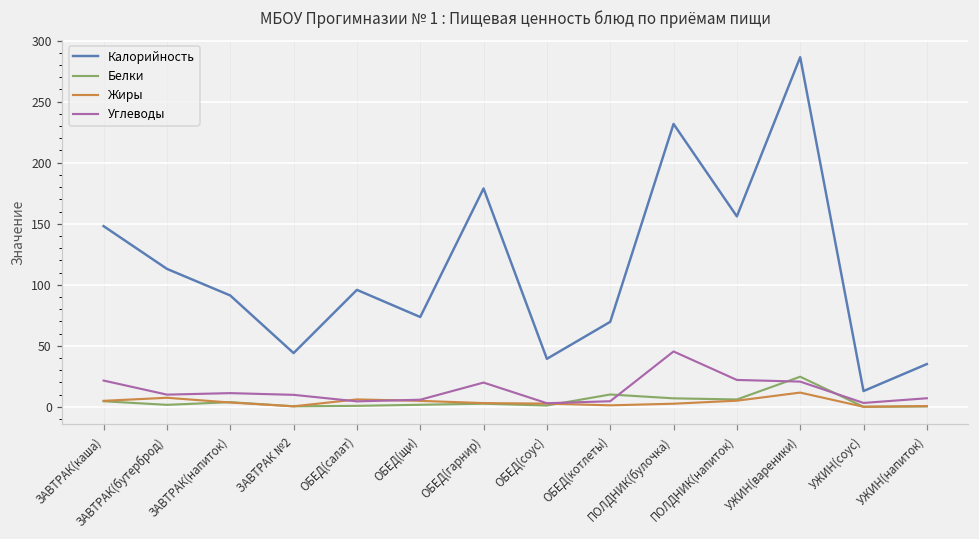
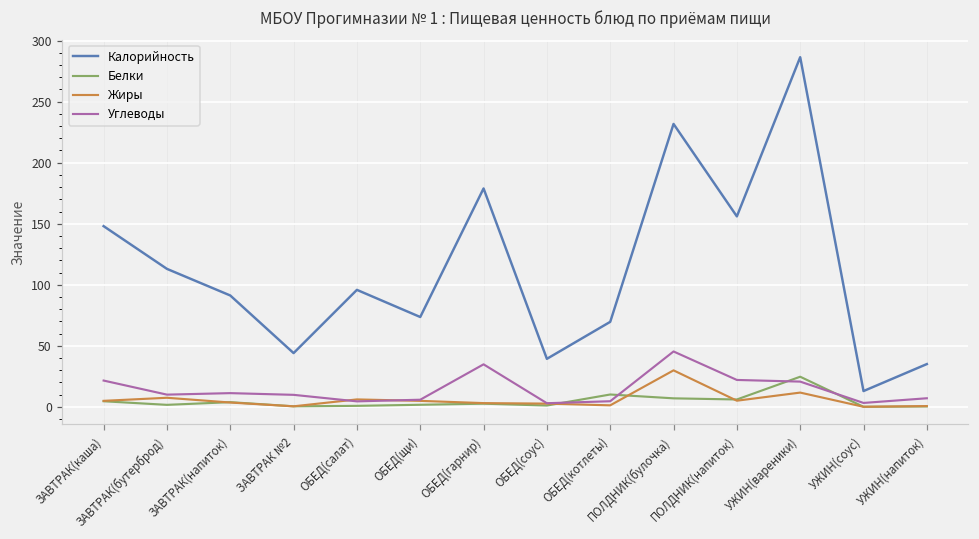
Углеводы, ОБЕД(гарнир): 20 -> 35
Жиры, ПОЛДНИК(булочка): 3 -> 30
